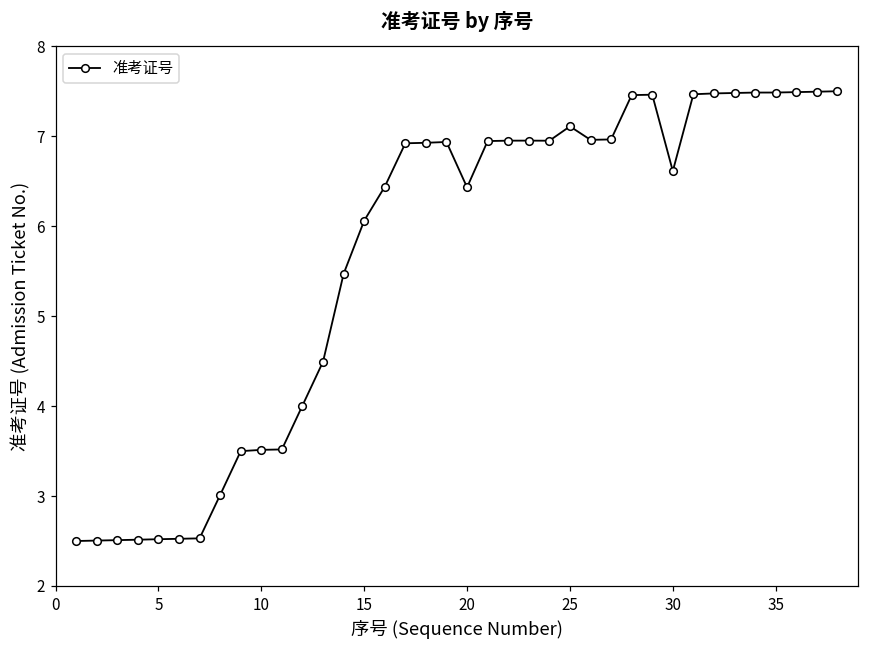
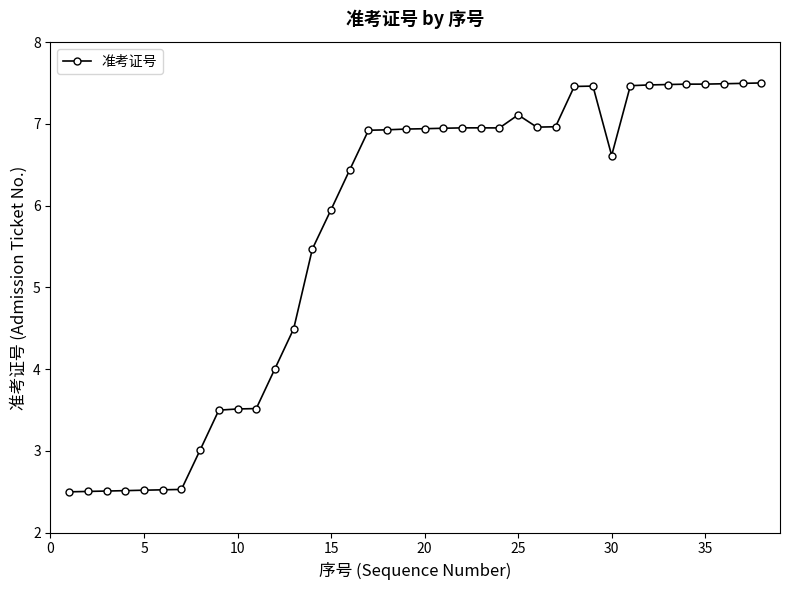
15: 6.1 -> 6.0
20: 6.4 -> 6.9
